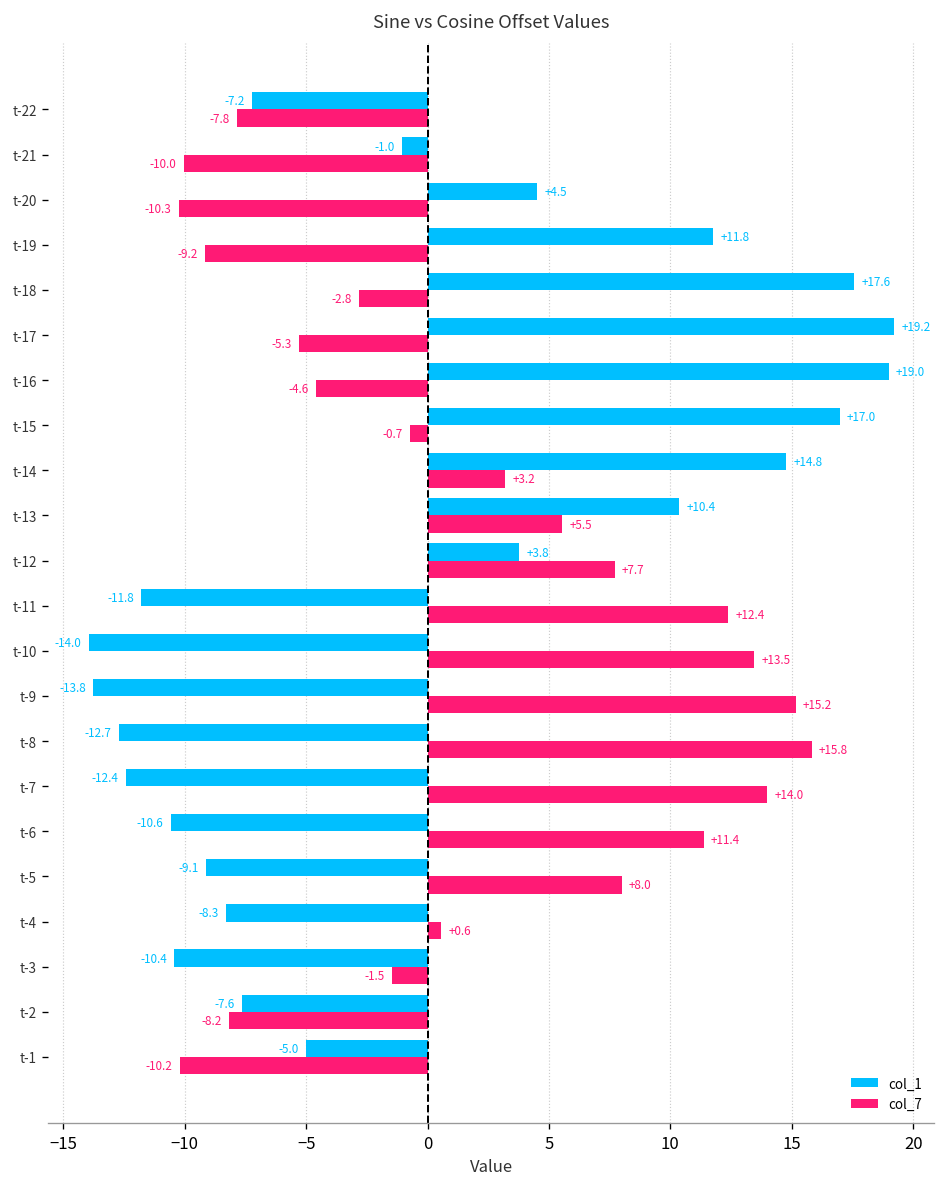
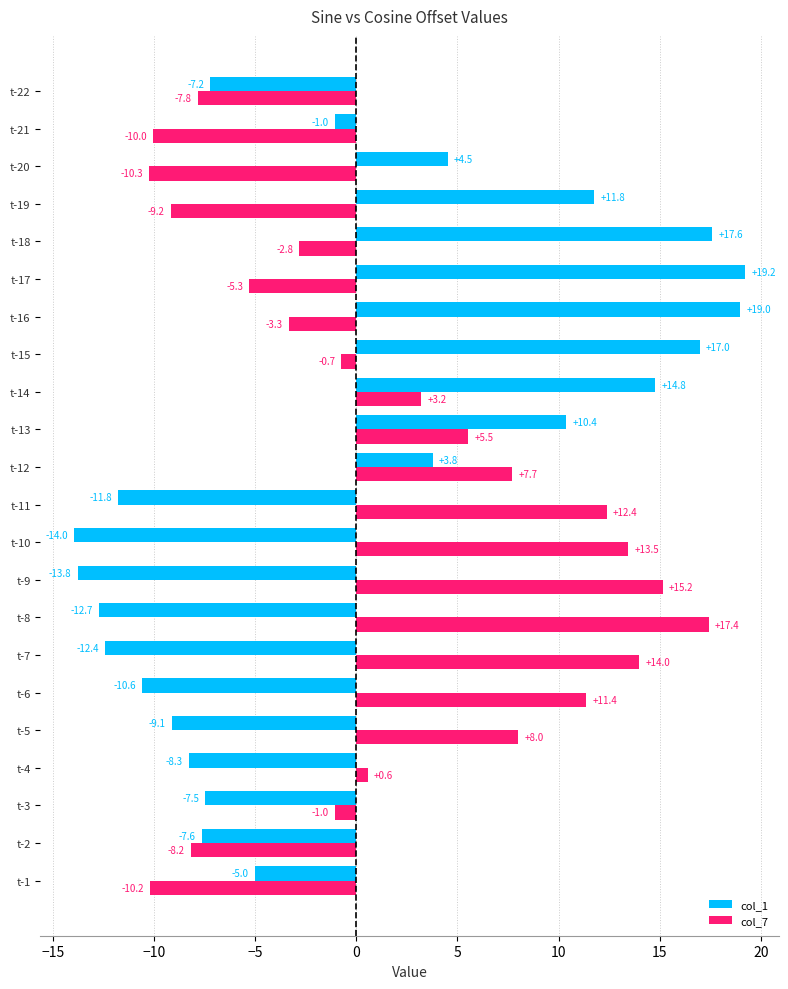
col_7, t-16: -4.6 -> -3.3
col_7, t-8: +15.8 -> +17.4
col_1, t-3: -10.4 -> -7.5
col_7, t-3: -1.5 -> -1.0
